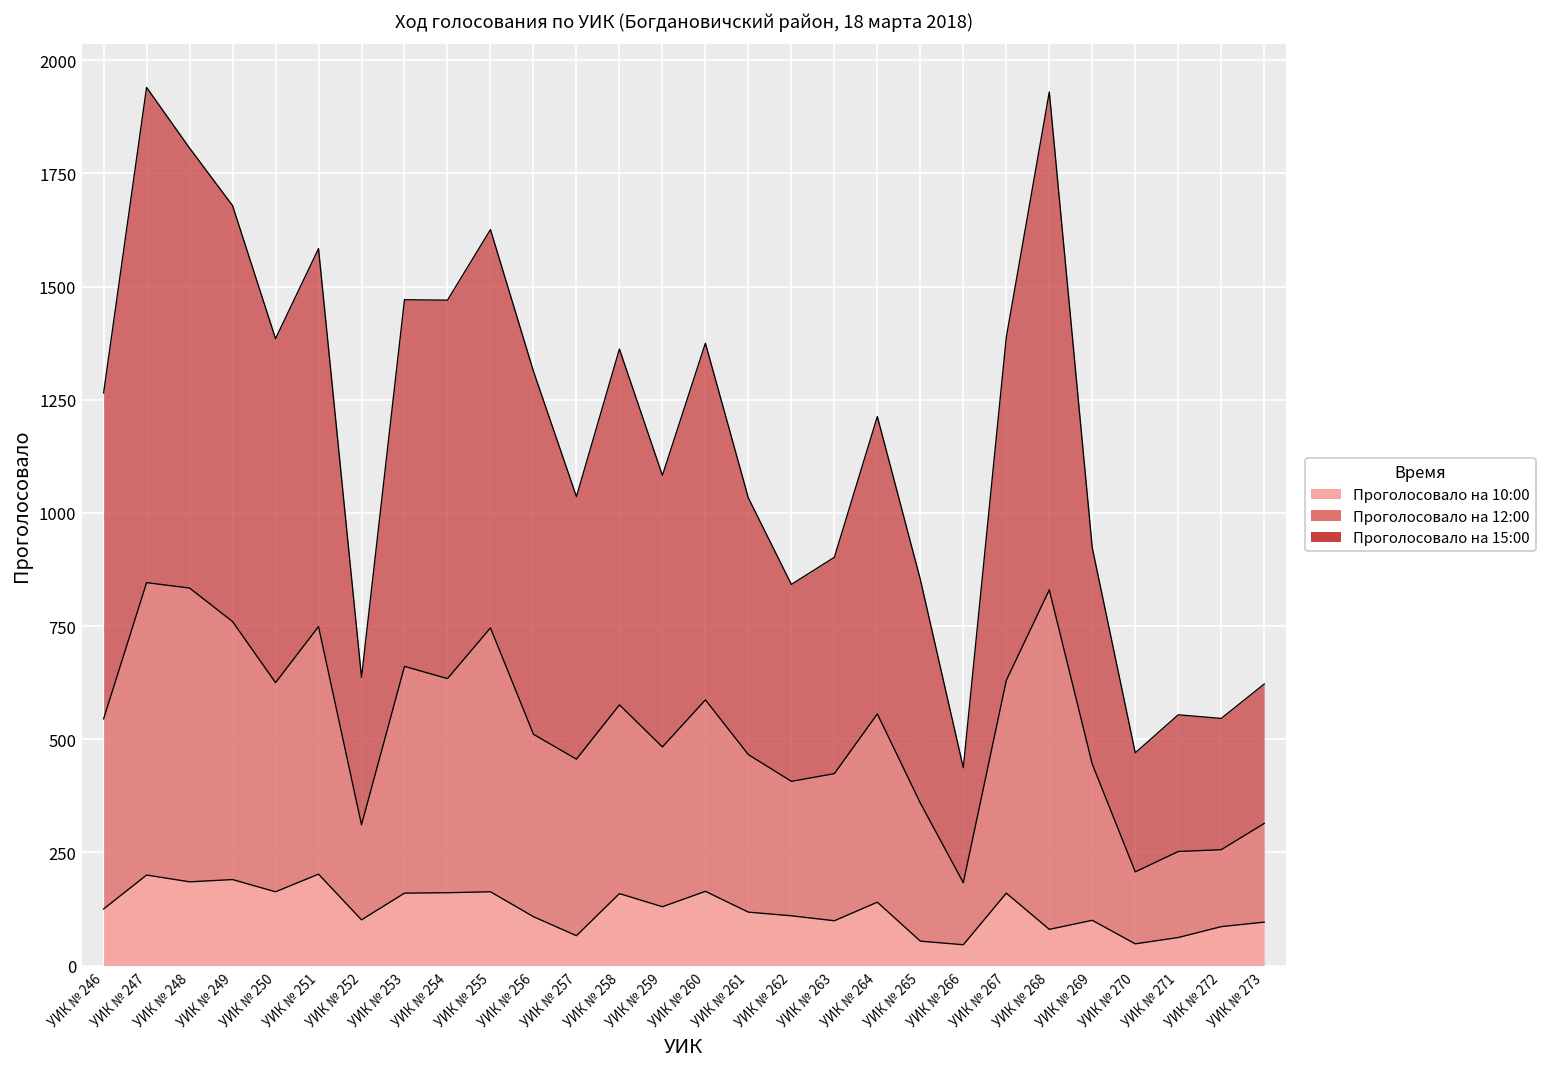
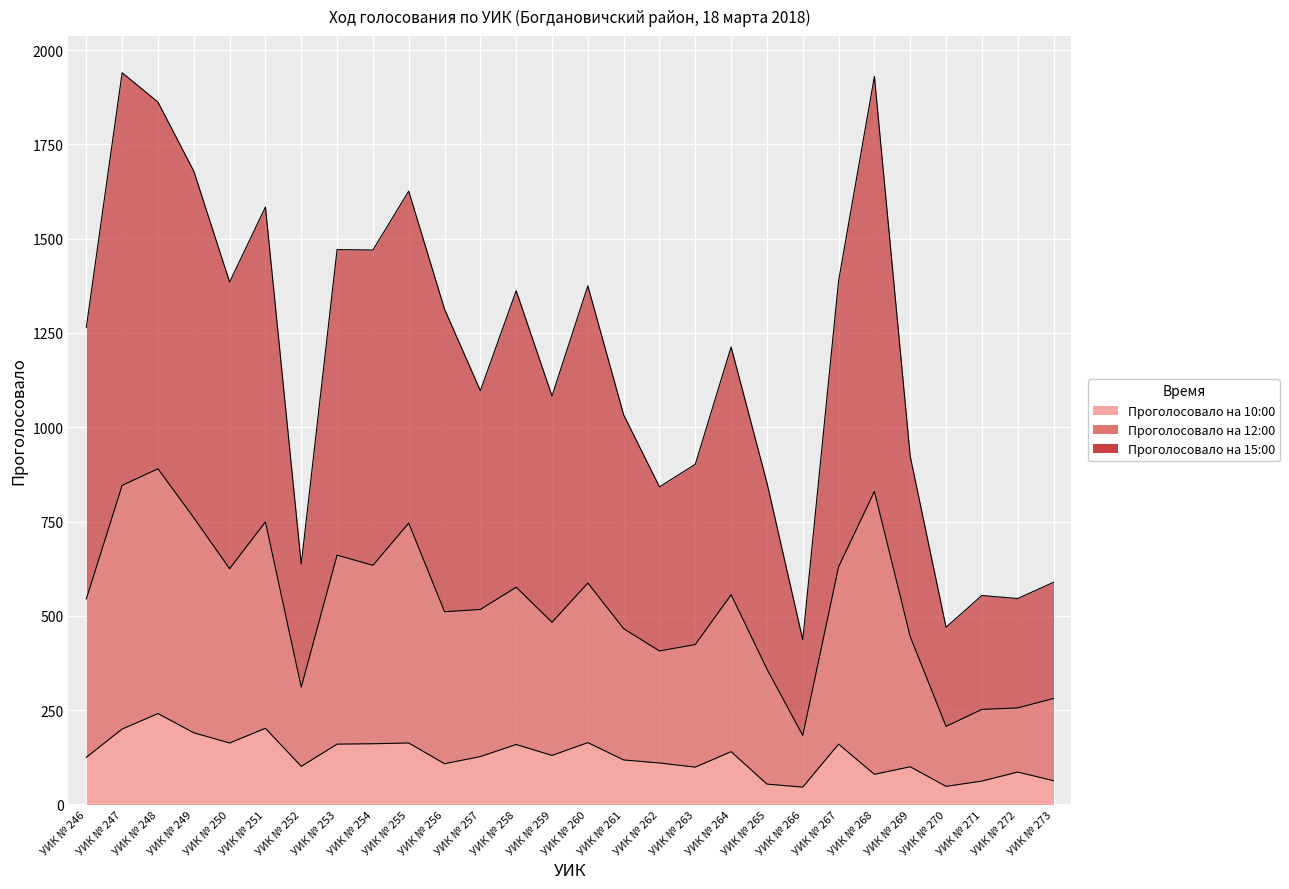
Проголосовало на 10:00, УИК № 248: 190 -> 240
Проголосовало на 10:00, УИК № 257: 70 -> 130
Проголосовало на 10:00, УИК № 273: 100 -> 60
